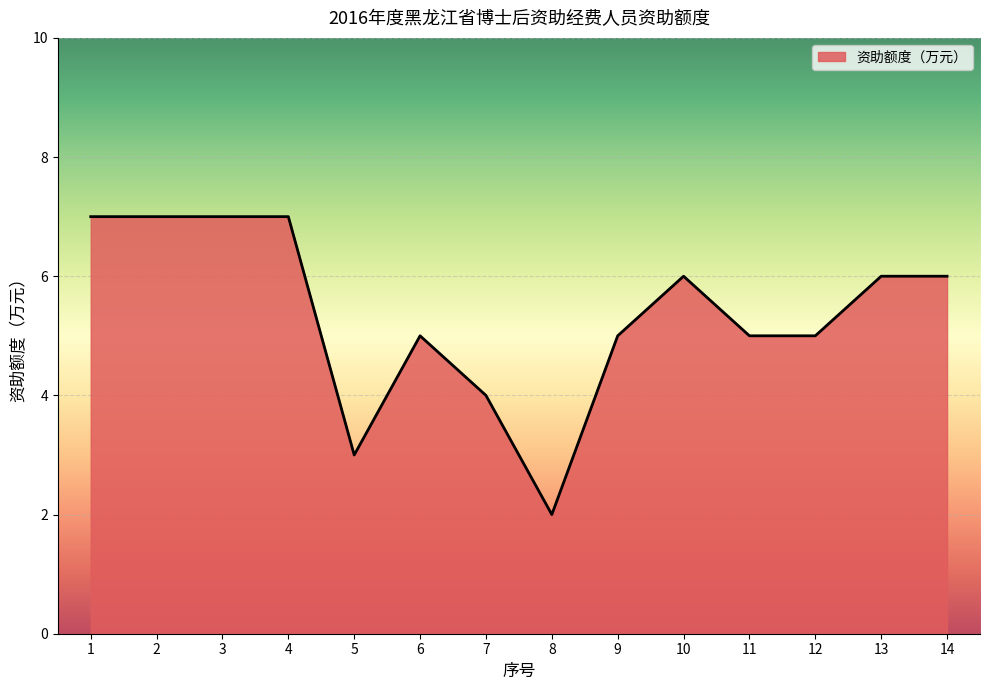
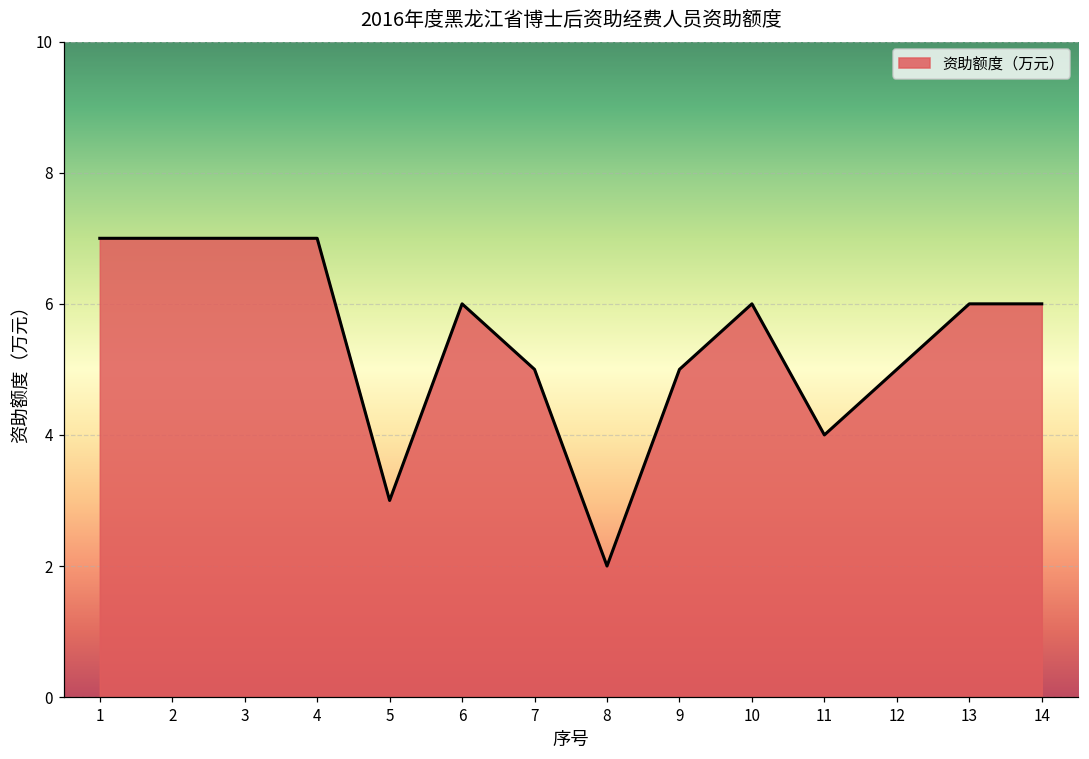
6: 5 -> 6
7: 4 -> 5
11: 5 -> 4
